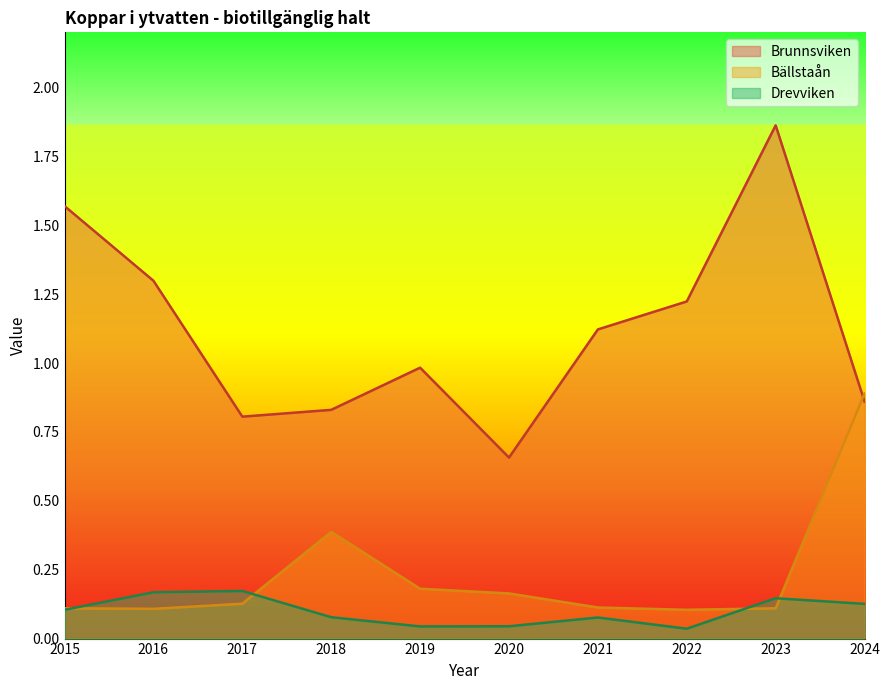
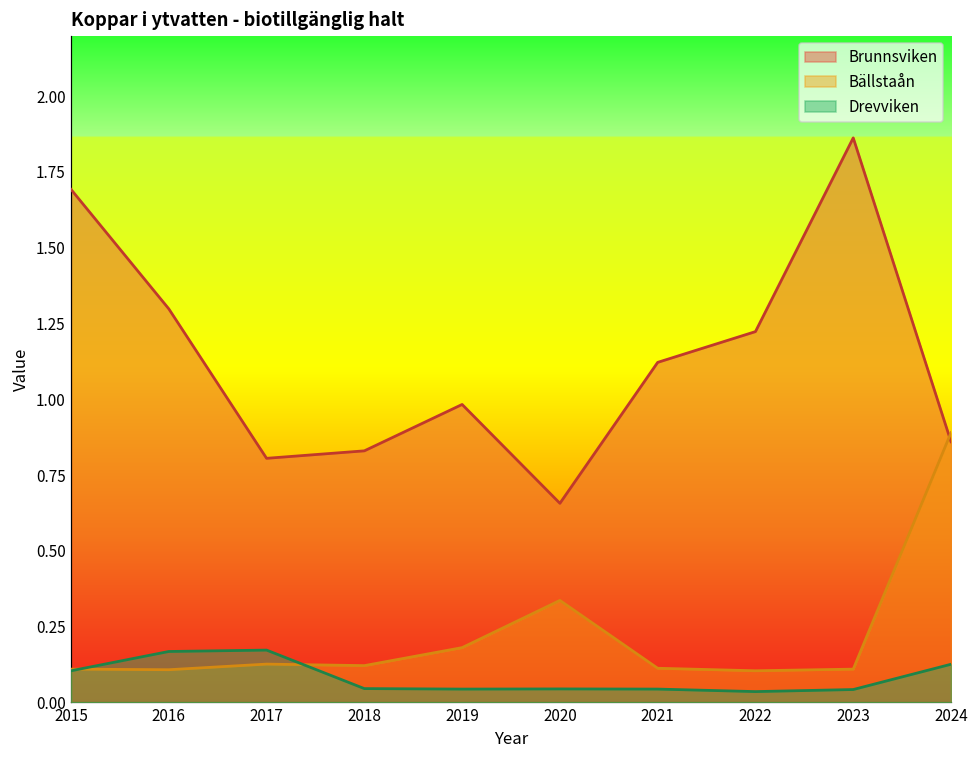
Brunnsviken, 2015: 1.57 -> 1.69
Bällstaån, 2018: 0.39 -> 0.12
Drevviken, 2018: 0.08 -> 0.05
Bällstaån, 2020: 0.16 -> 0.34
Drevviken, 2021: 0.08 -> 0.04
Drevviken, 2023: 0.15 -> 0.04
